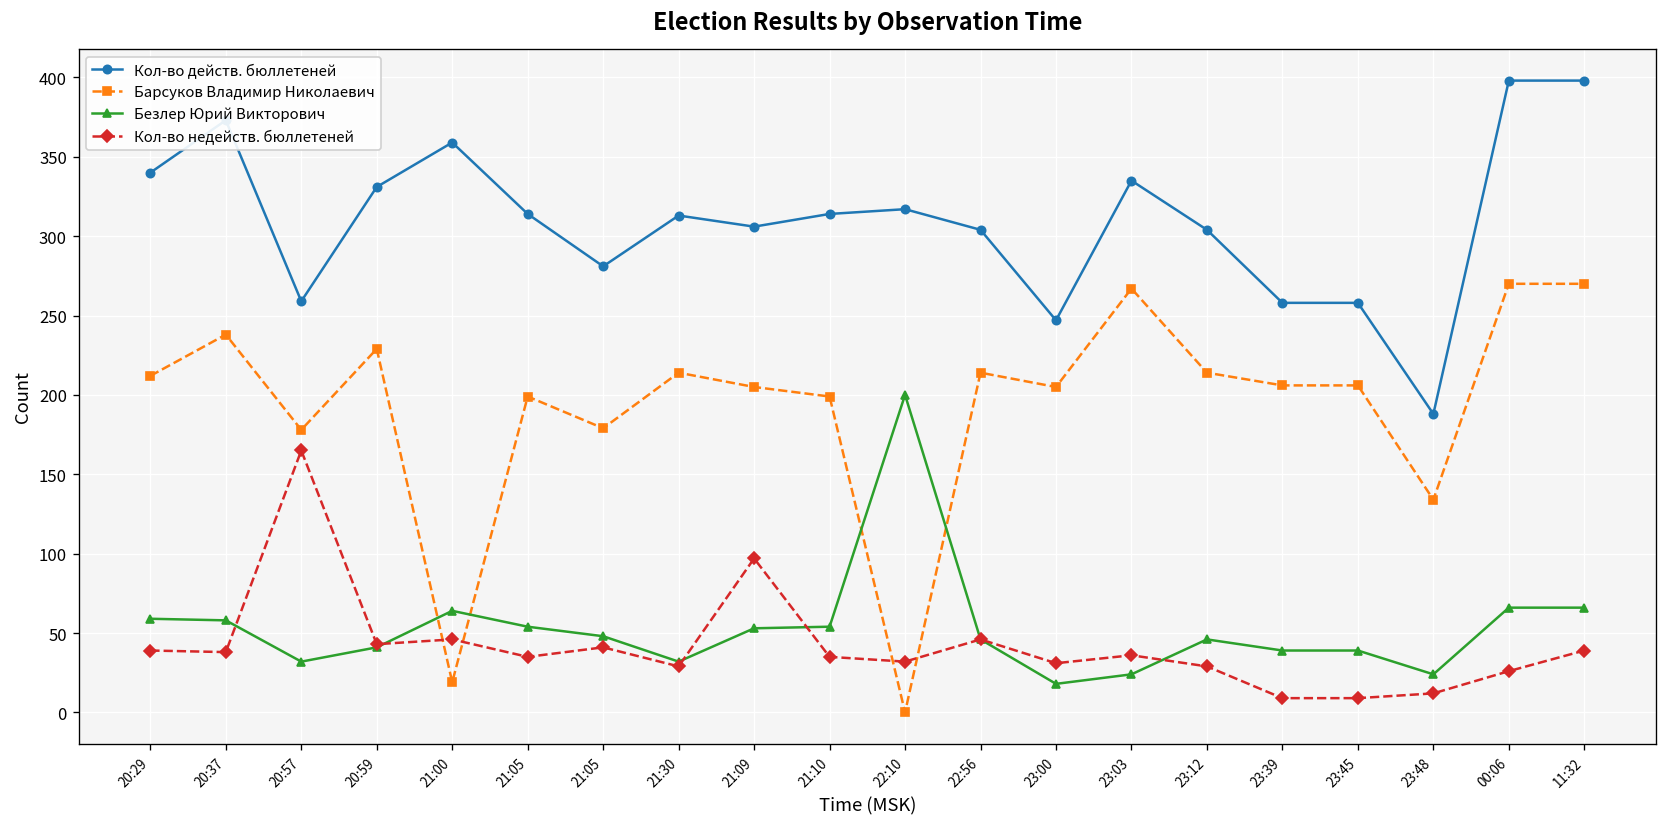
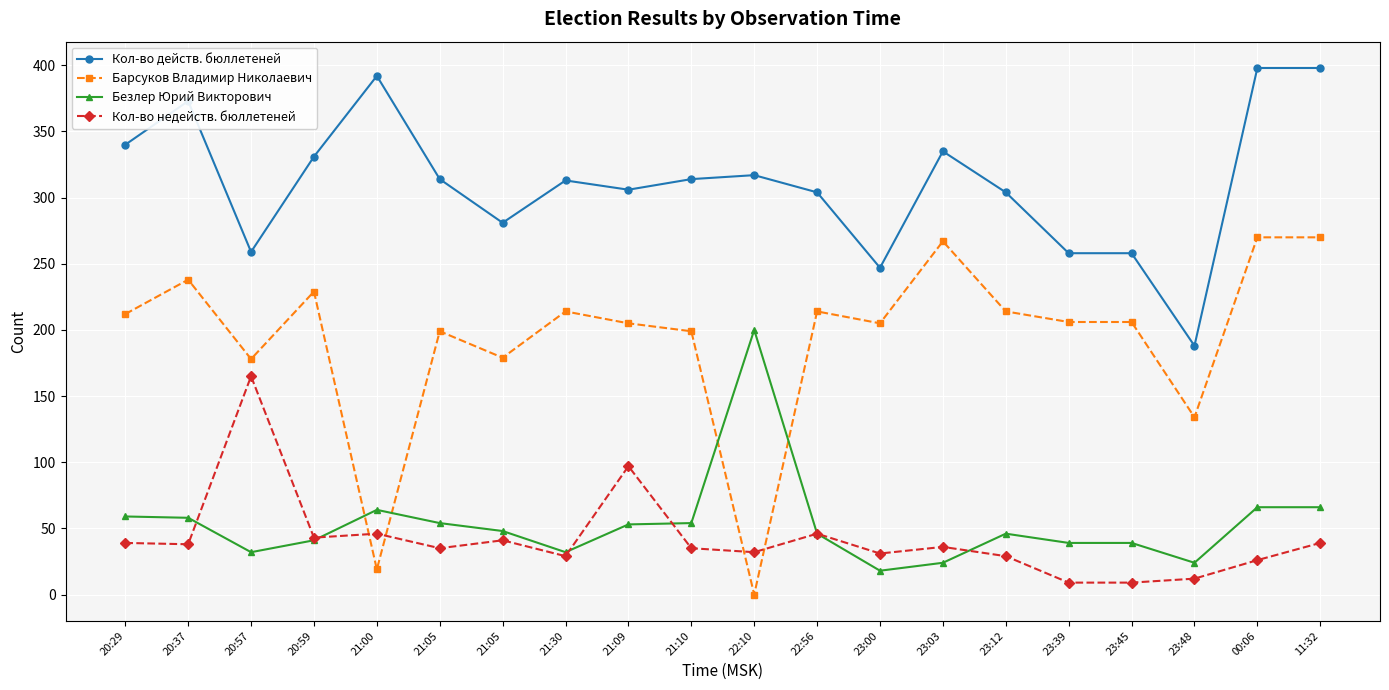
Кол-во действ. бюллетеней, 21:00: 359 -> 392
